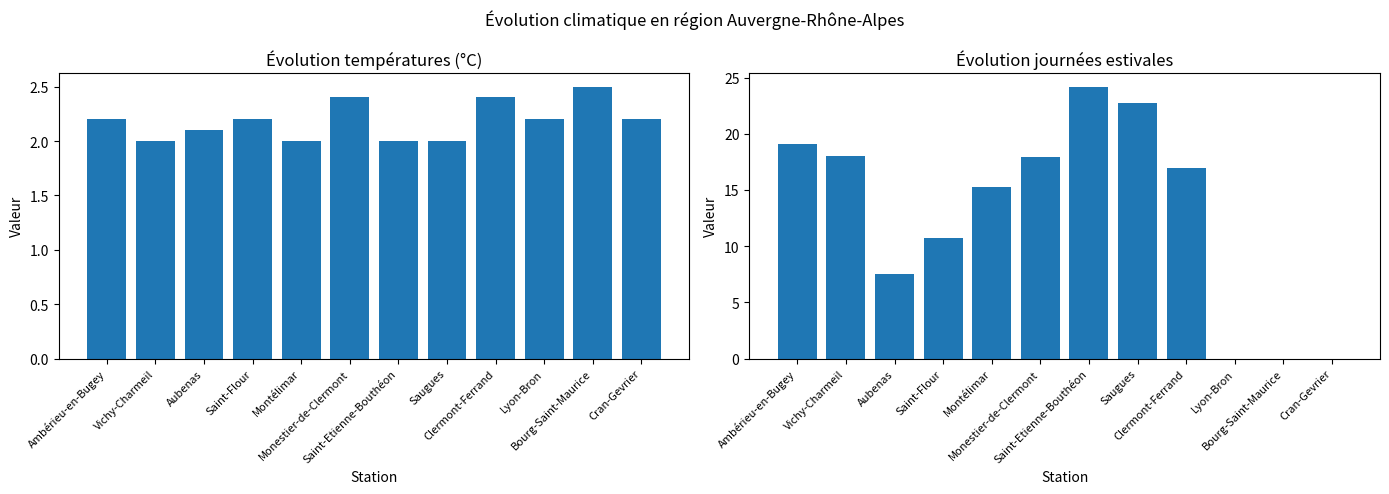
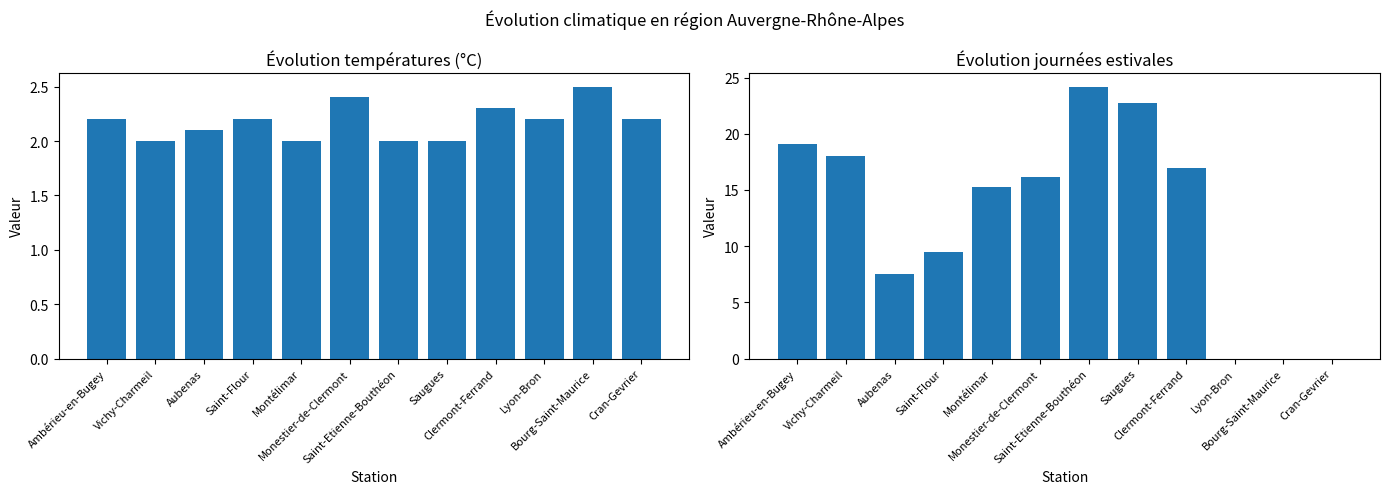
Évolution températures (°C), Clermont-Ferrand: 2.4 -> 2.3
Évolution journées estivales, Saint-Flour: 10.7 -> 9.5
Évolution journées estivales, Monestier-de-Clermont: 17.9 -> 16.2
